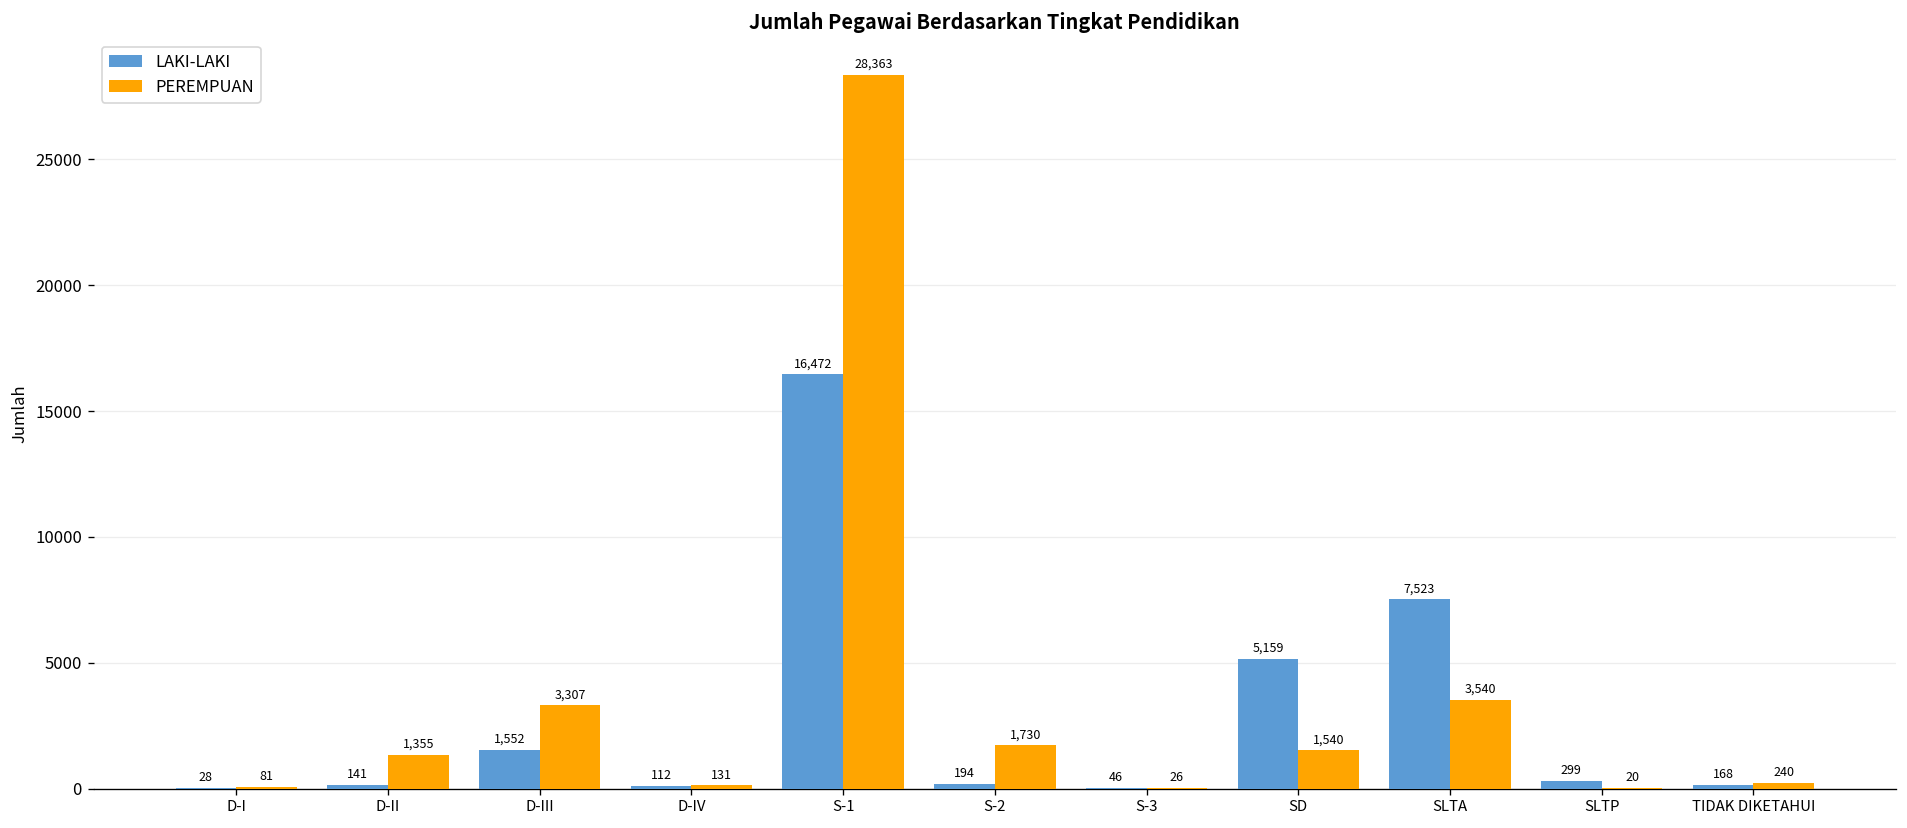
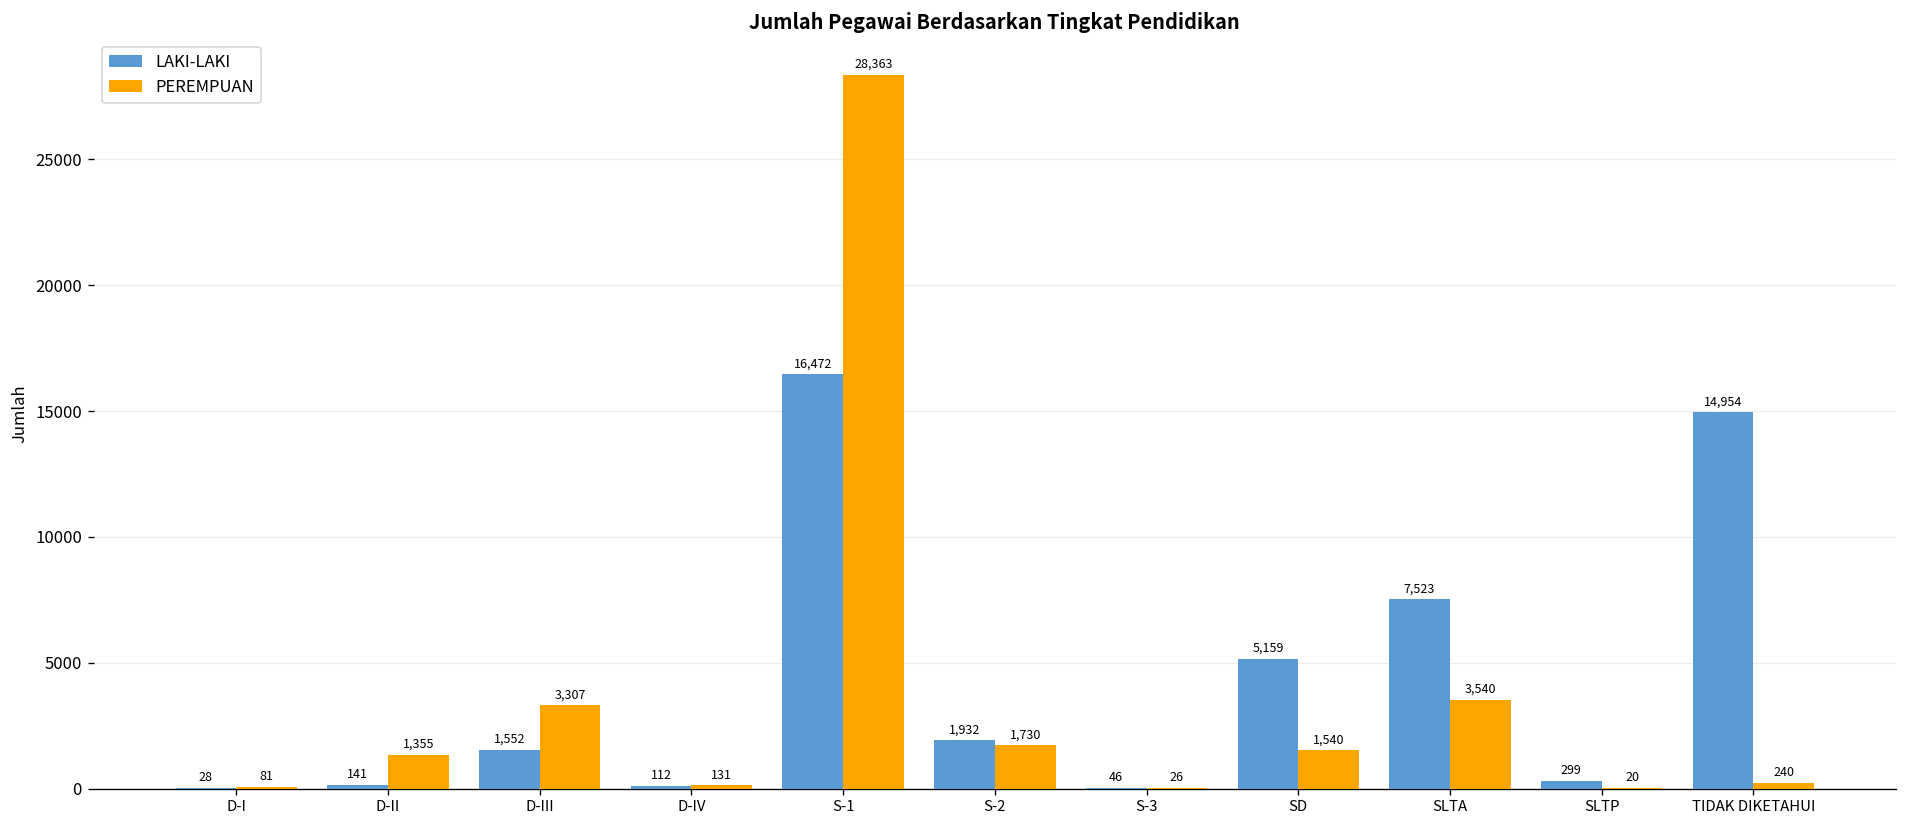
LAKI-LAKI, S-2: 194 -> 1,932
LAKI-LAKI, TIDAK DIKETAHUI: 168 -> 14,954
